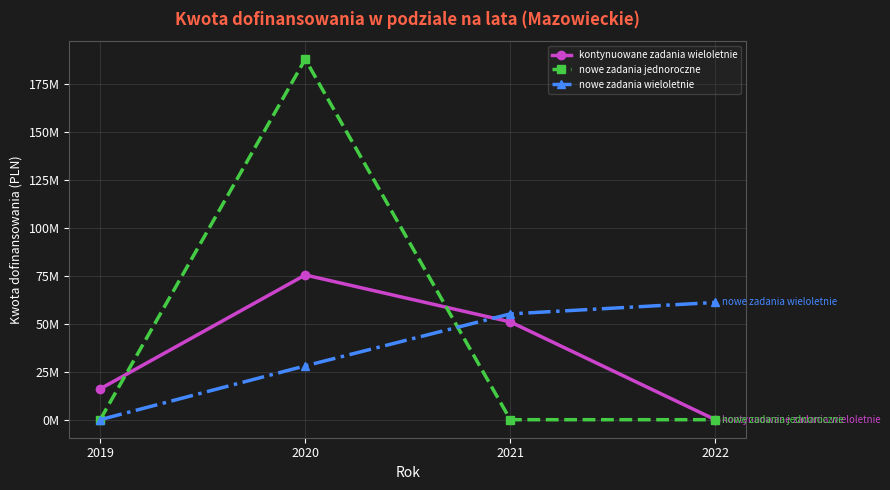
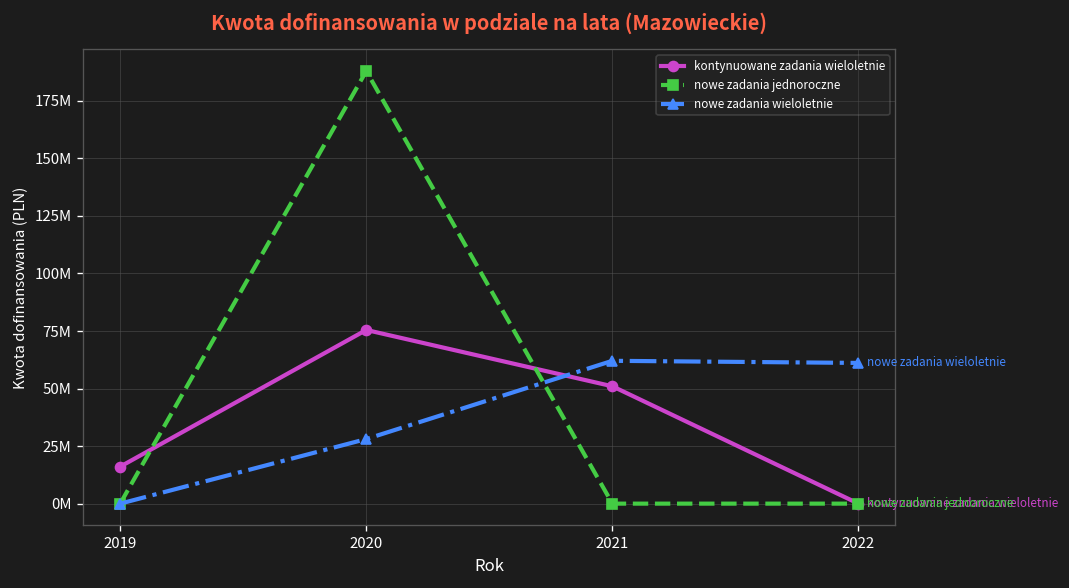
nowe zadania wieloletnie, 2021: 55000000 -> 62000000
